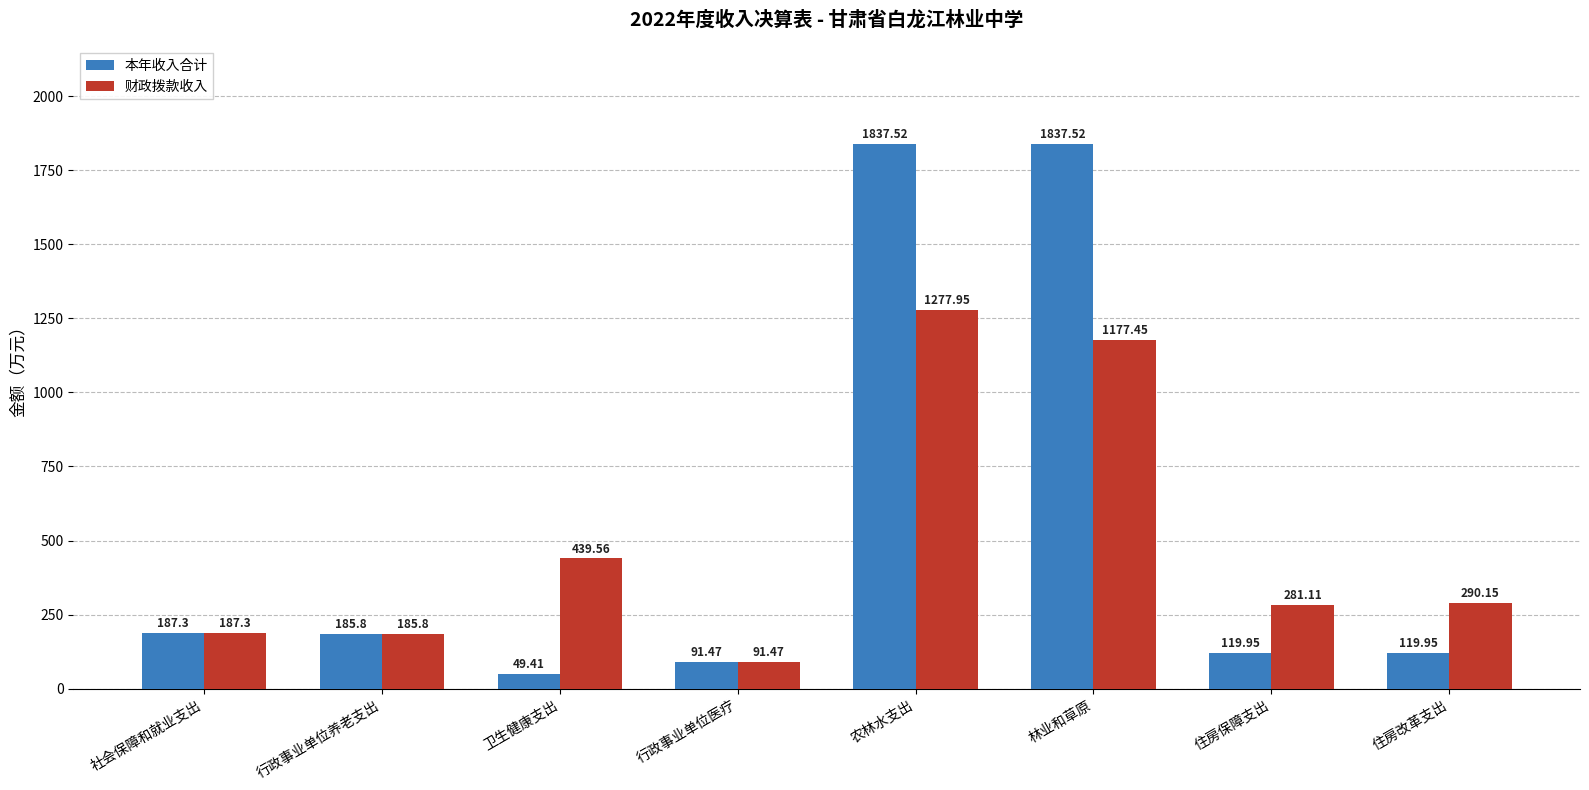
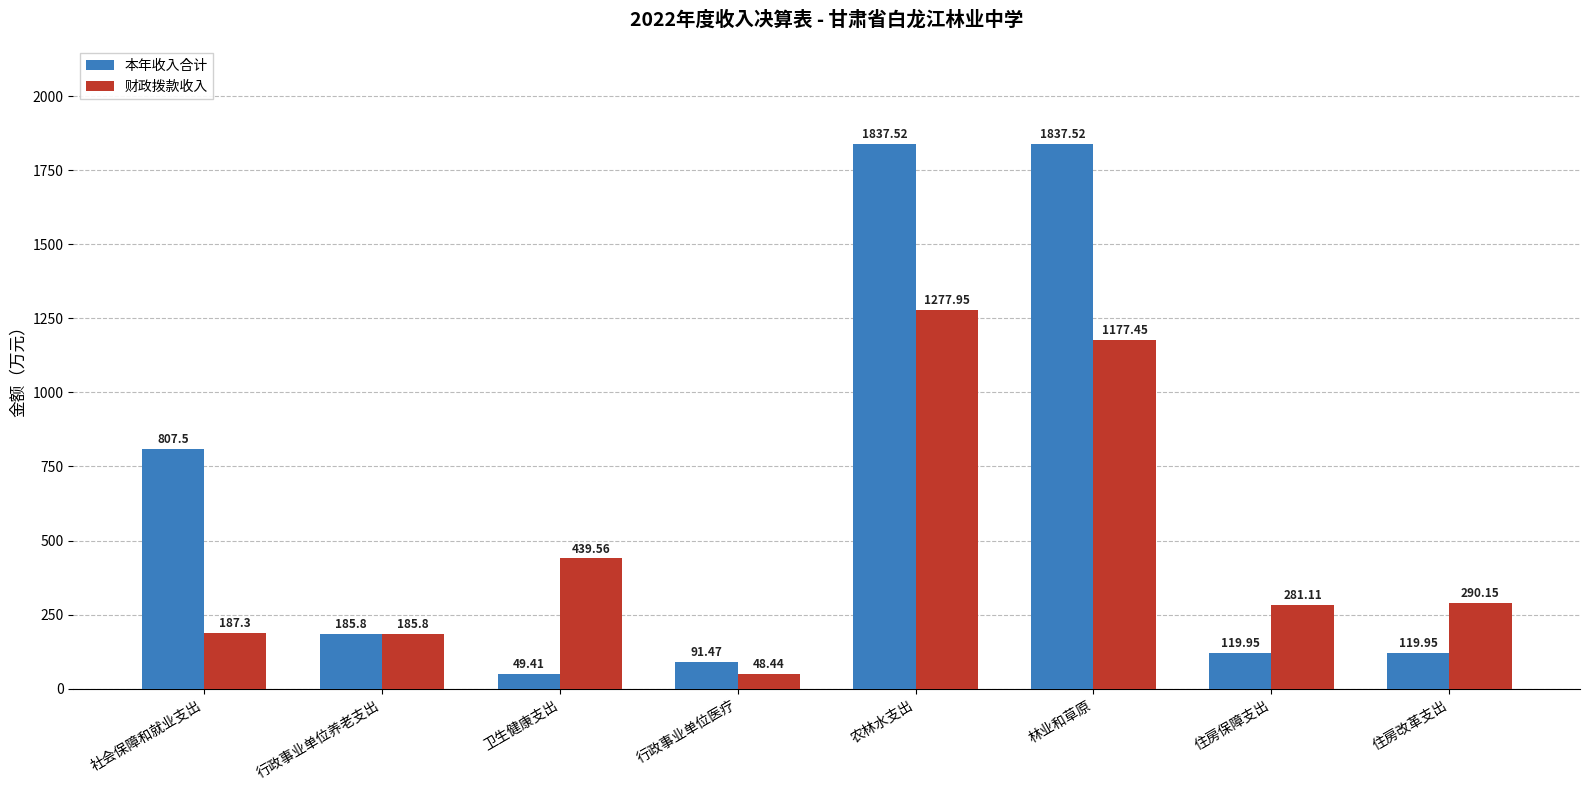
本年收入合计, 社会保障和就业支出: 187.3 -> 807.5
财政拨款收入, 行政事业单位医疗: 91.47 -> 48.44
